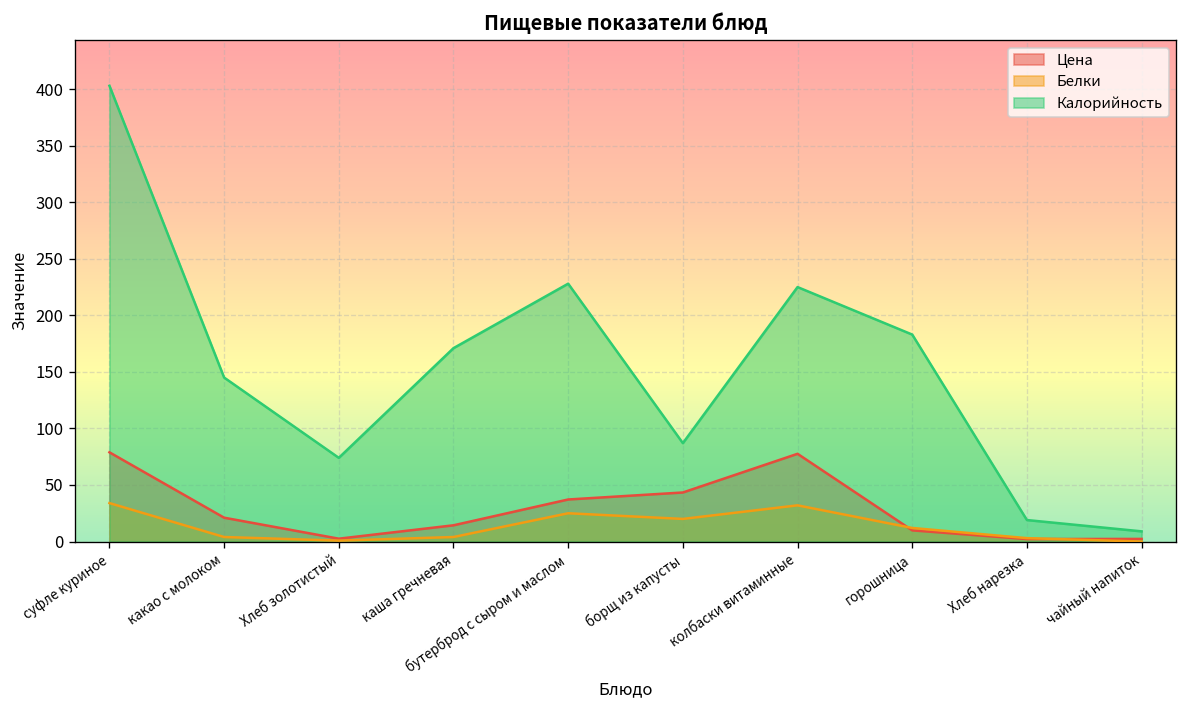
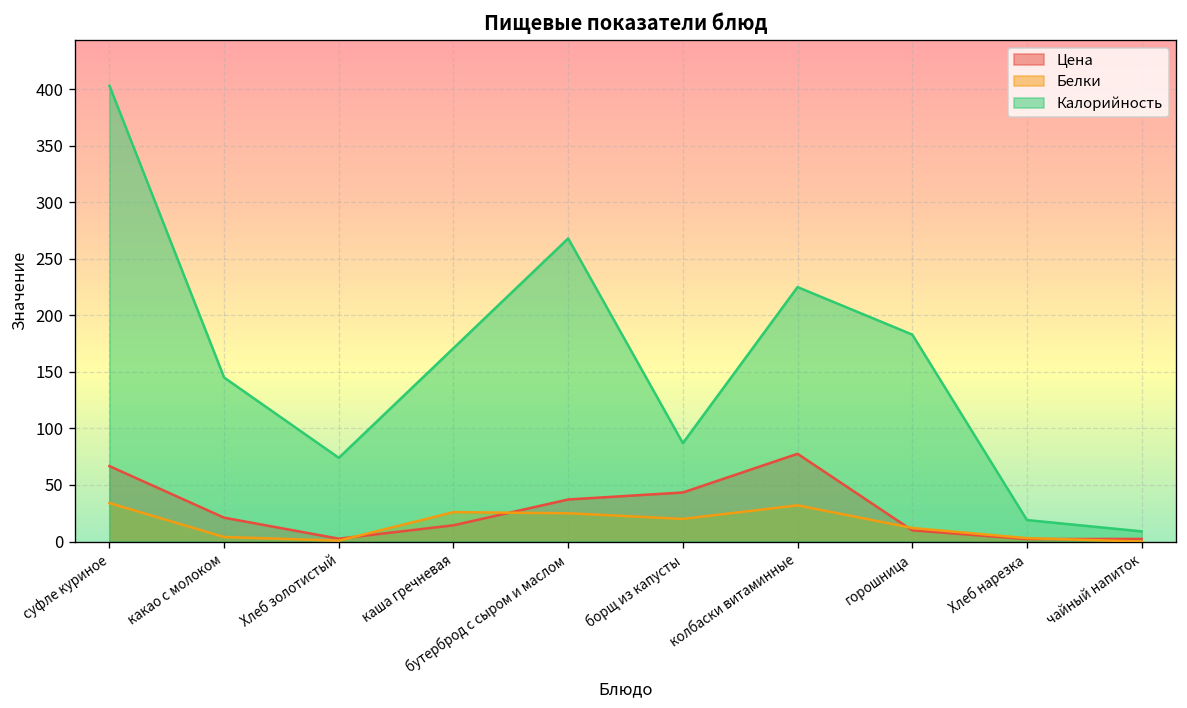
Цена, суфле куриное: 80 -> 70
Белки, каша гречневая: 0 -> 30
Калорийность, бутерброд с сыром и маслом: 230 -> 270
